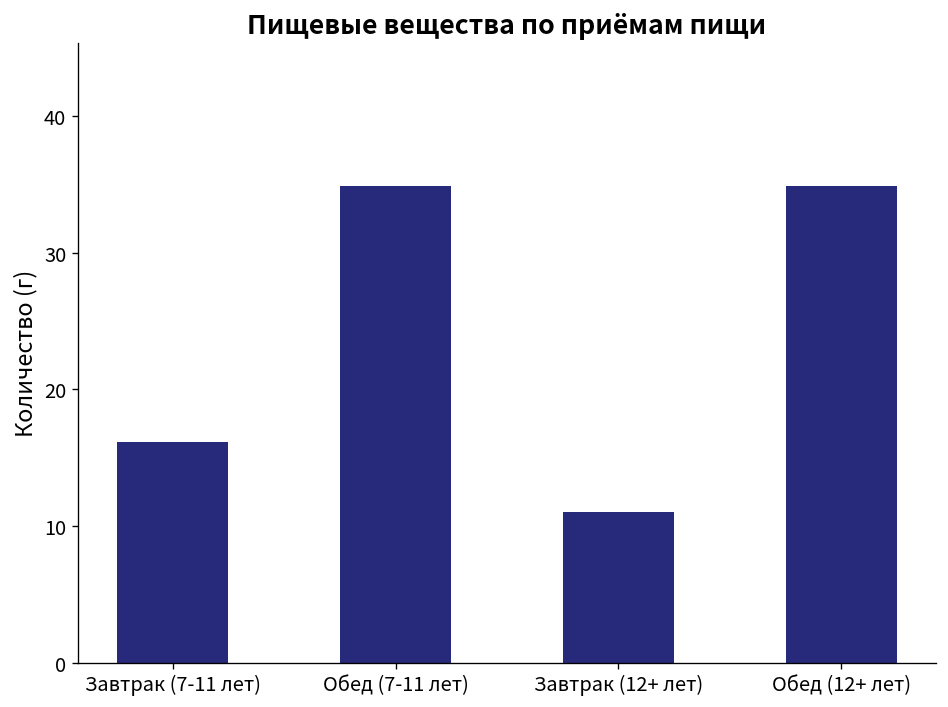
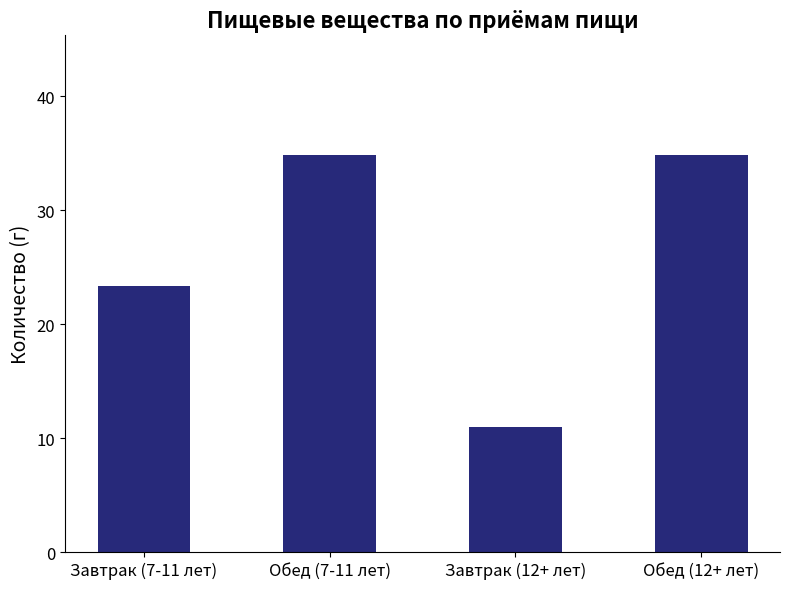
Завтрак (7-11 лет): 16.1 -> 23.4
